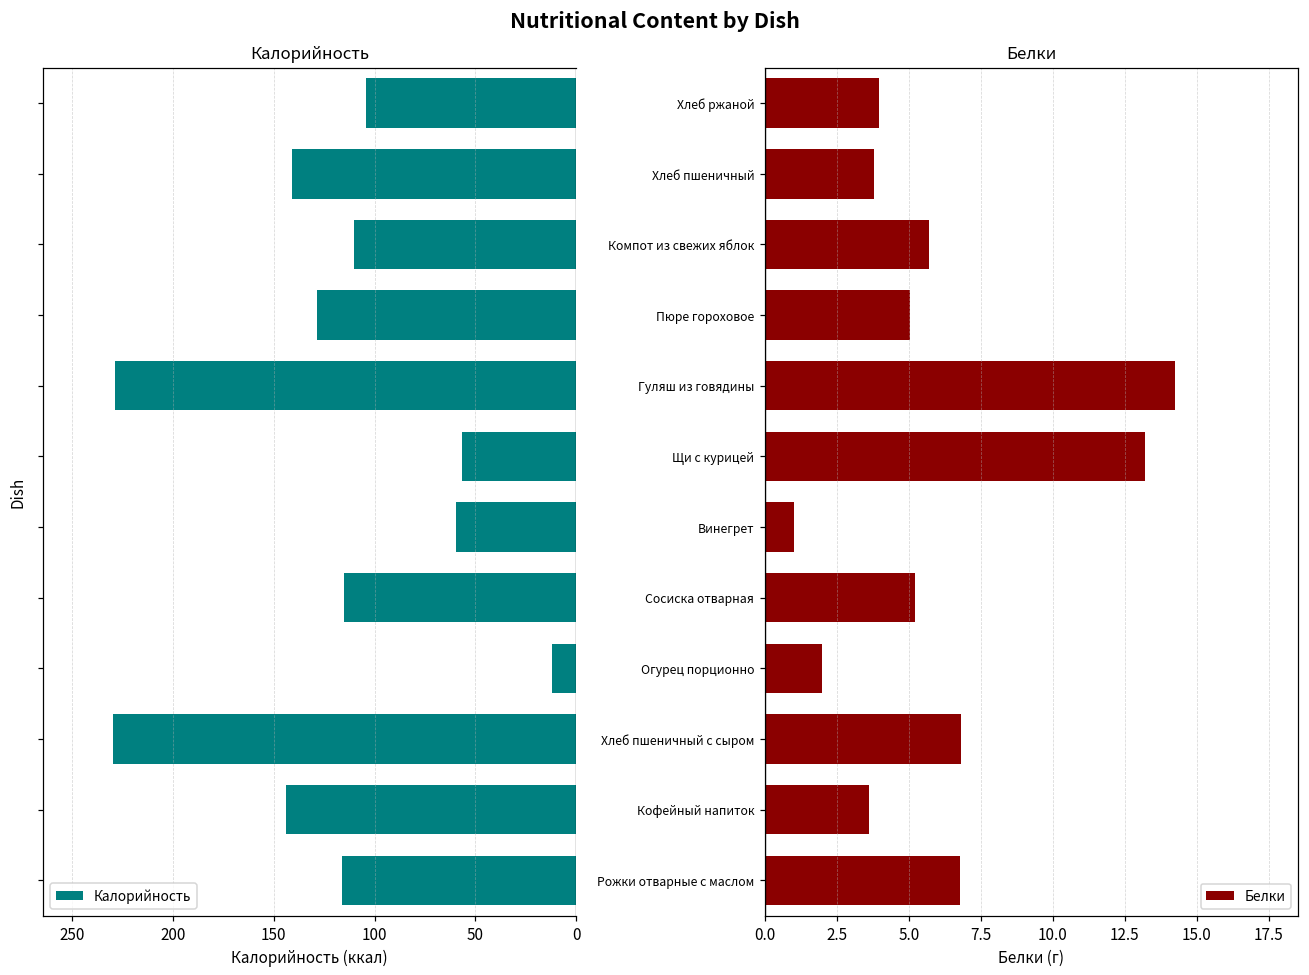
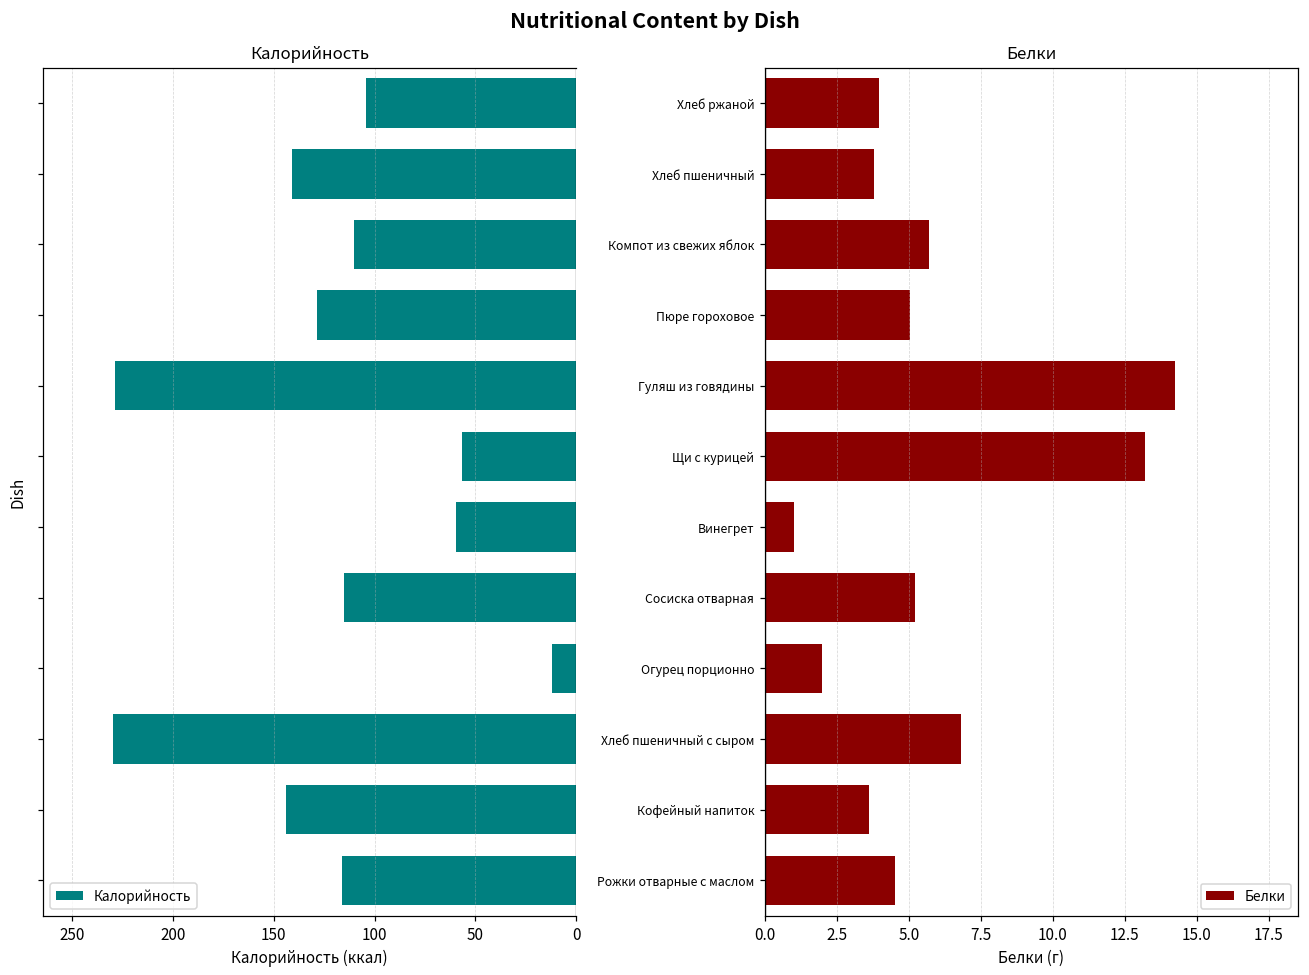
Белки, Рожки отварные с маслом: 6.8 -> 4.5
